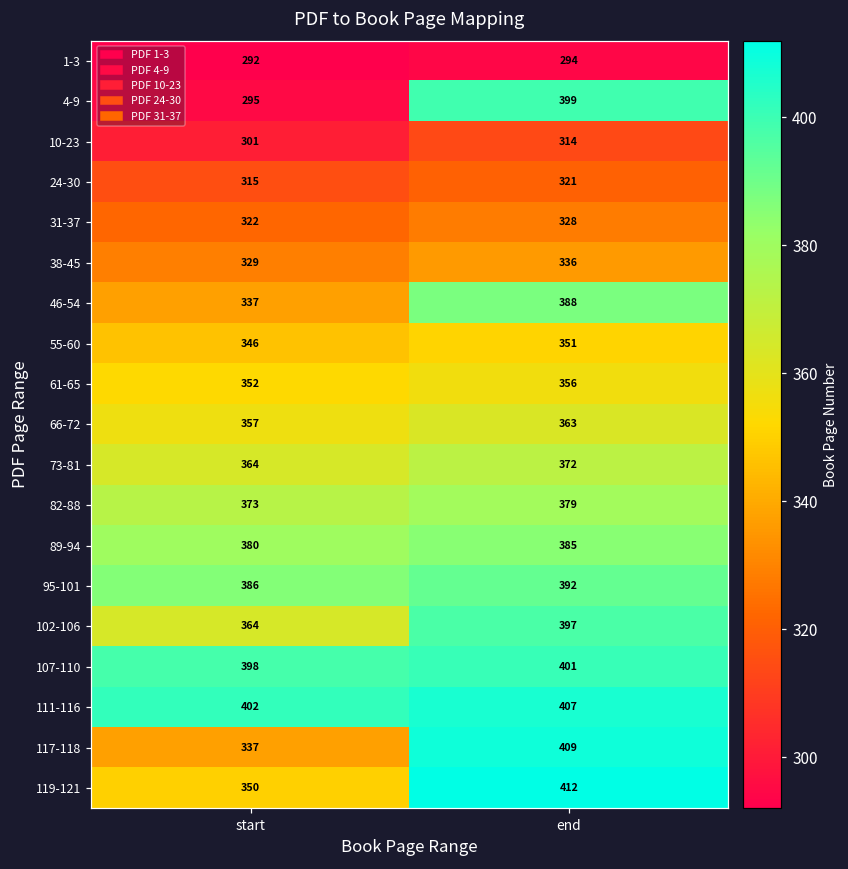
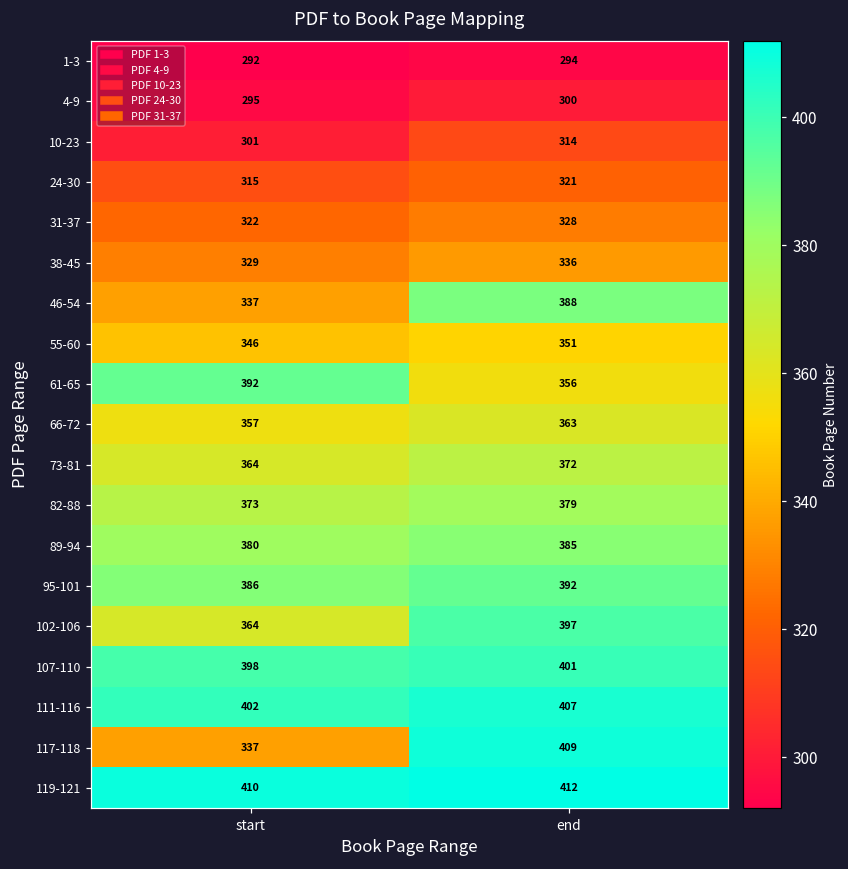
4-9, end: 399 -> 300
61-65, start: 352 -> 392
119-121, start: 350 -> 410
